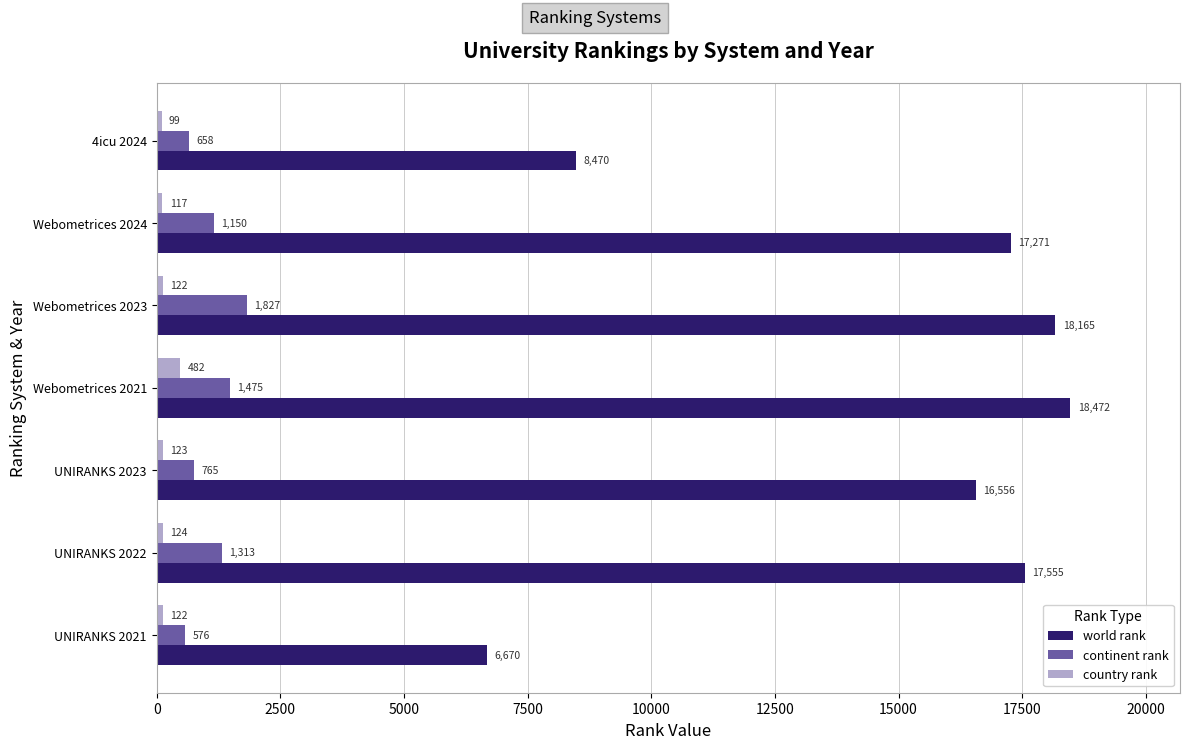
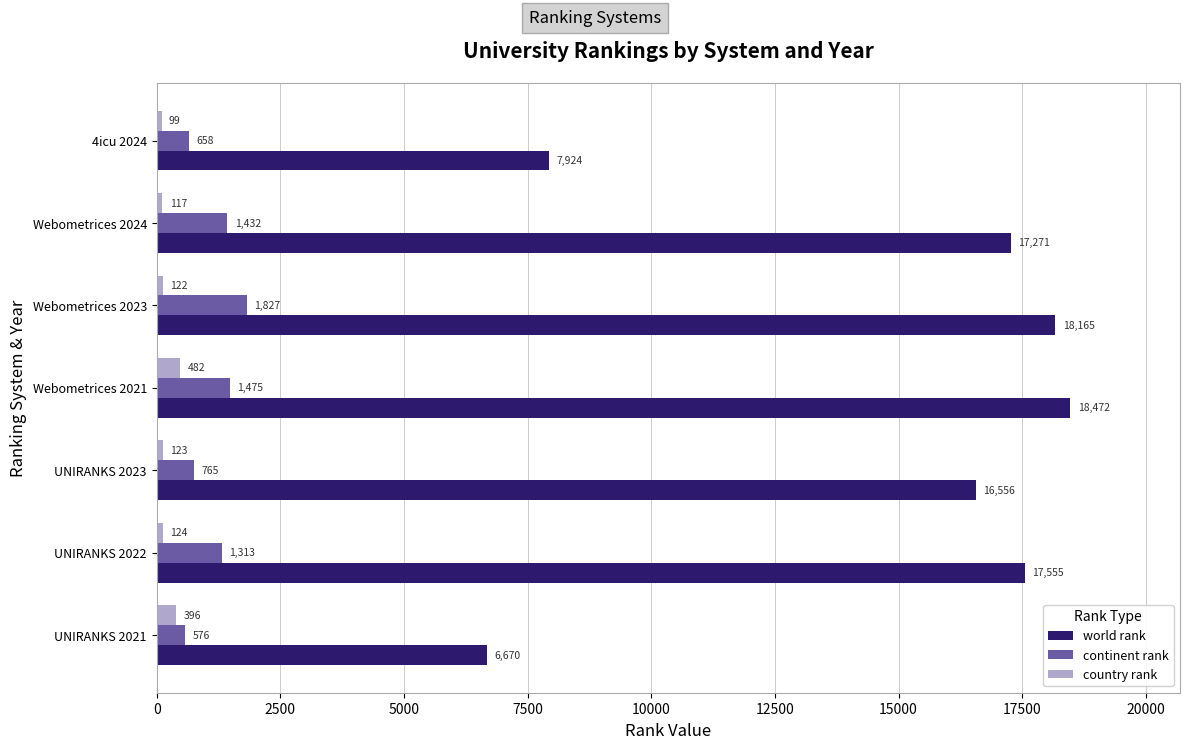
world rank, 4icu 2024: 8,470 -> 7,924
continent rank, Webometrices 2024: 1,150 -> 1,432
country rank, UNIRANKS 2021: 122 -> 396
